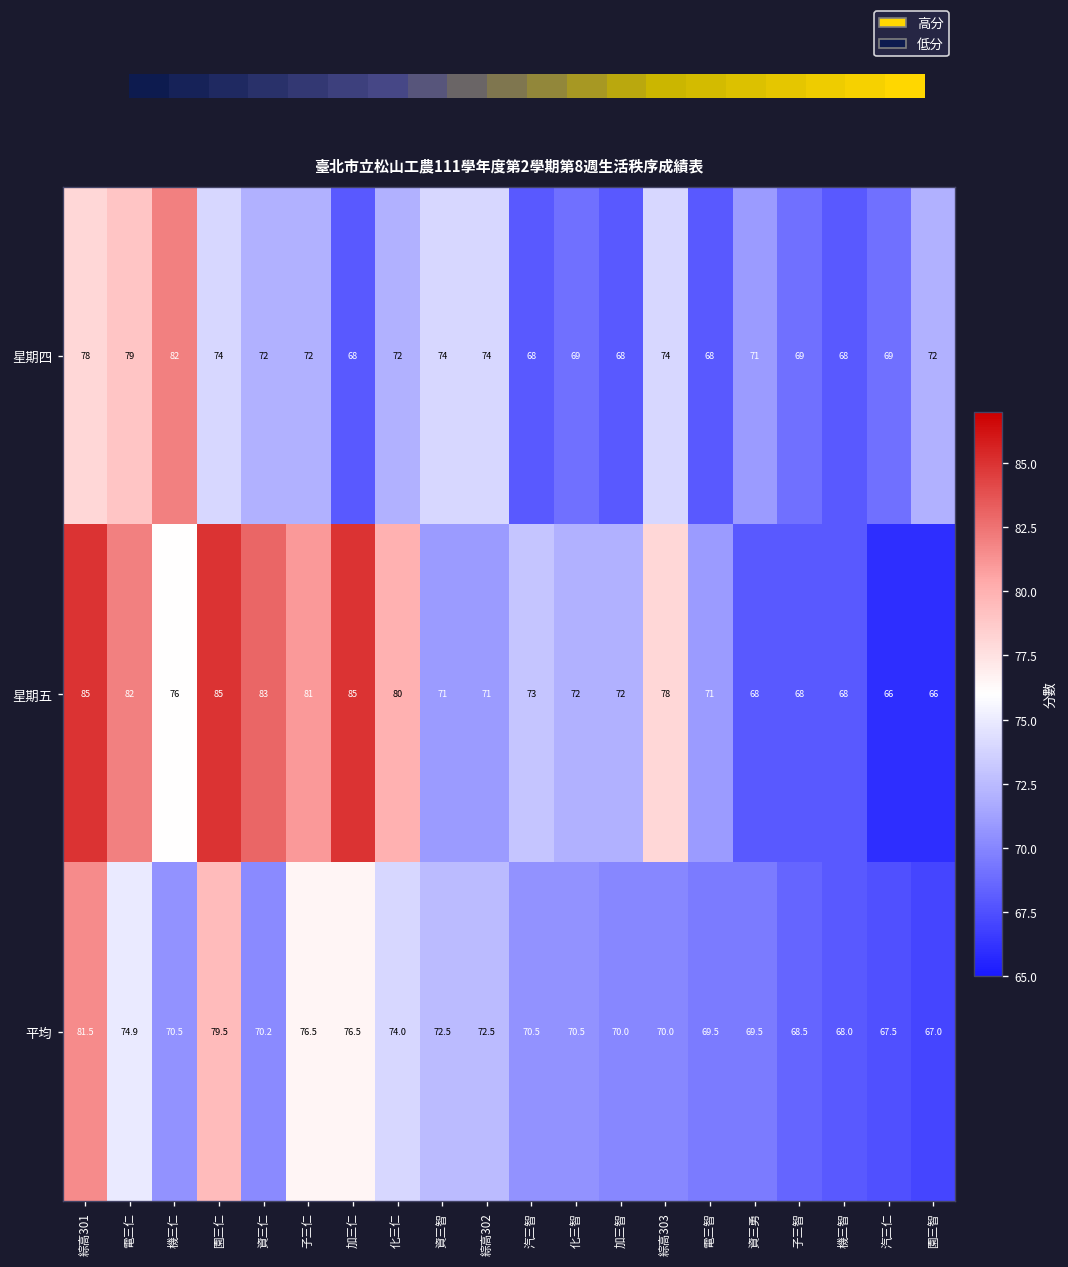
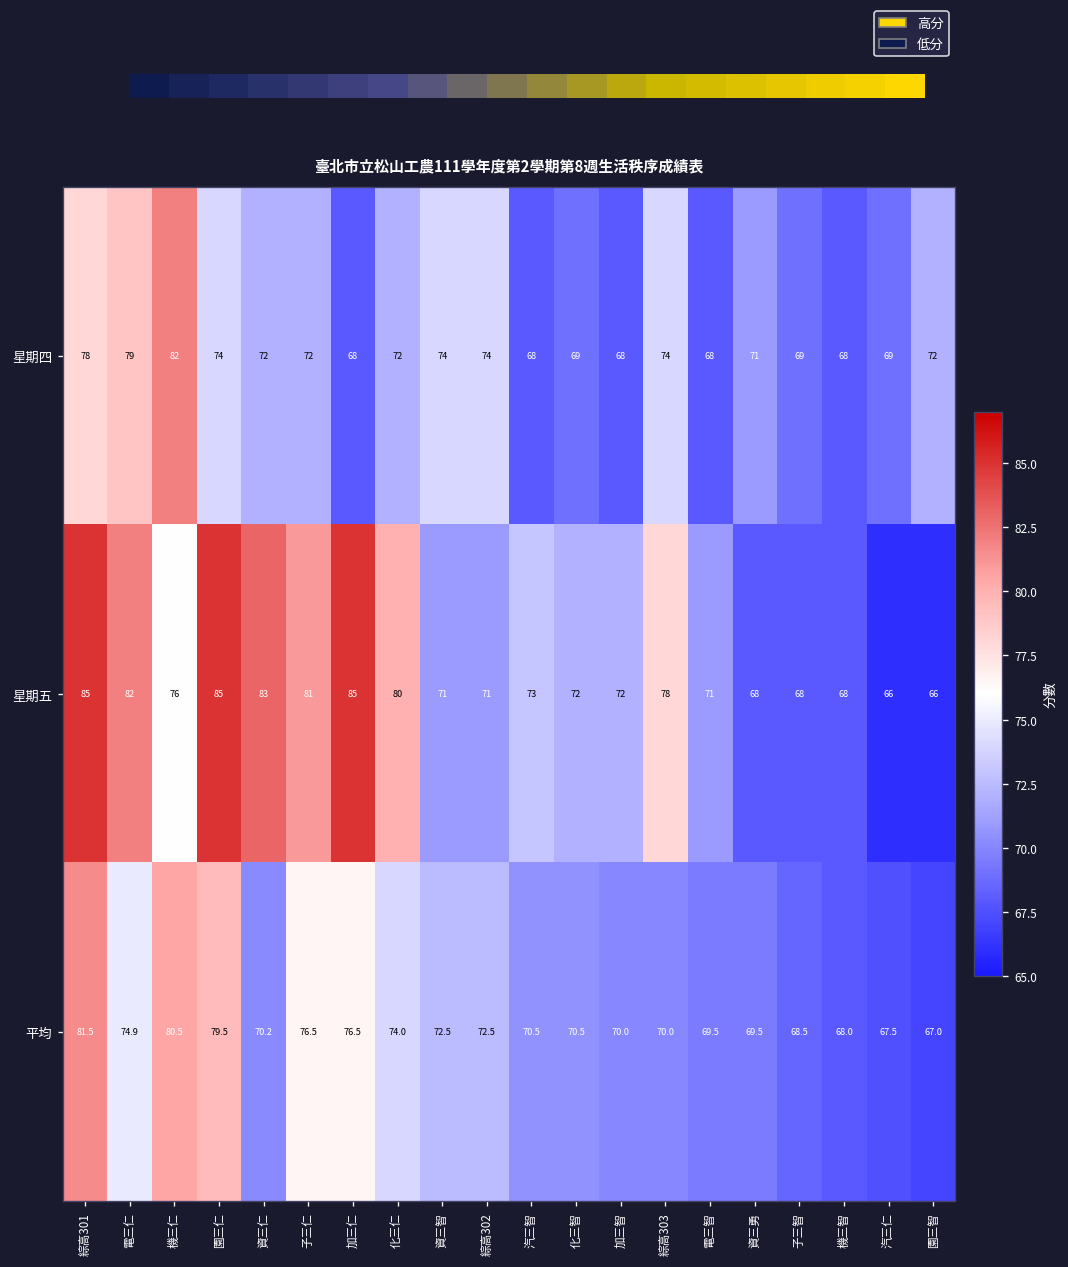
平均, 機三仁: 70.5 -> 80.5
